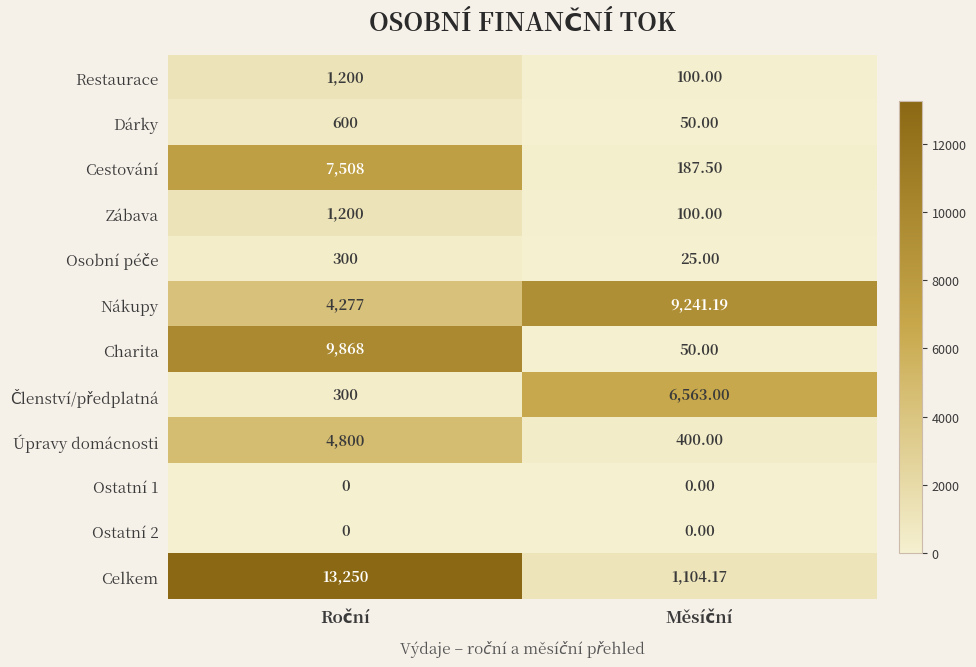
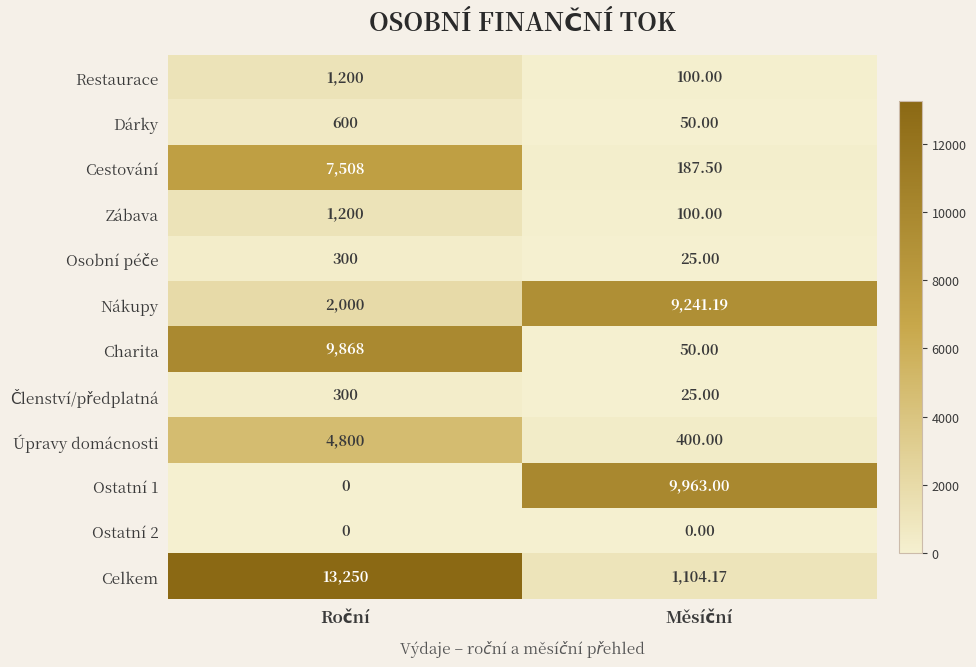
Nákupy, Roční: 4,277 -> 2,000
Členství/předplatná, Měsíční: 6,563.00 -> 25.00
Ostatní 1, Měsíční: 0.00 -> 9,963.00
